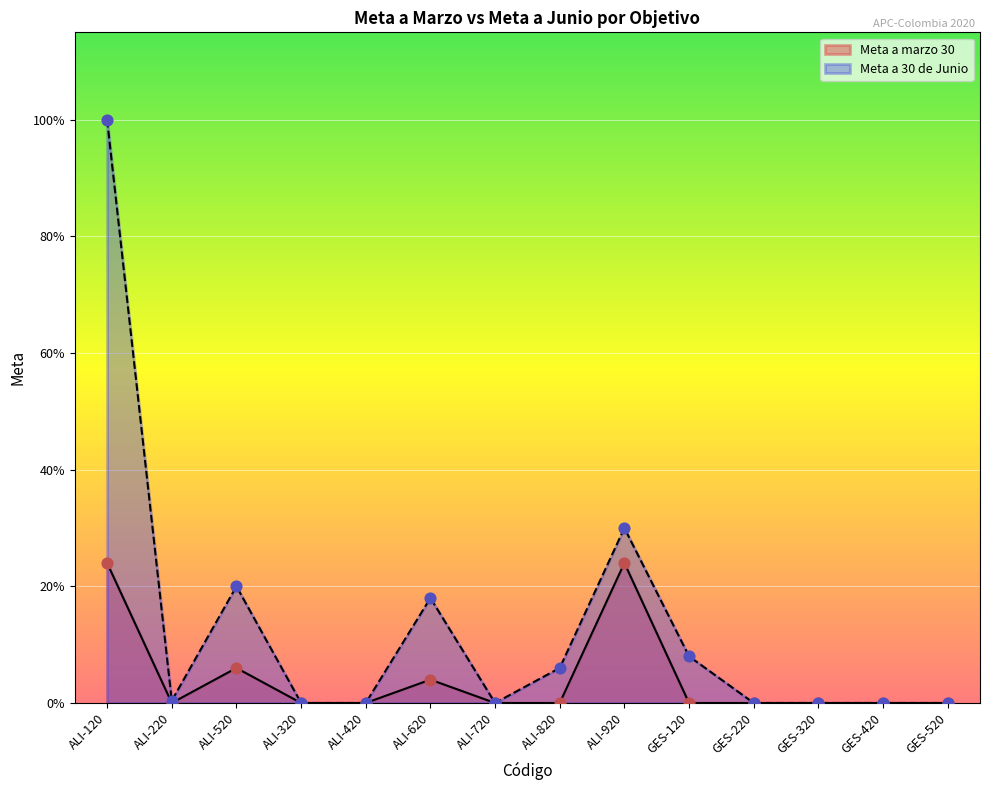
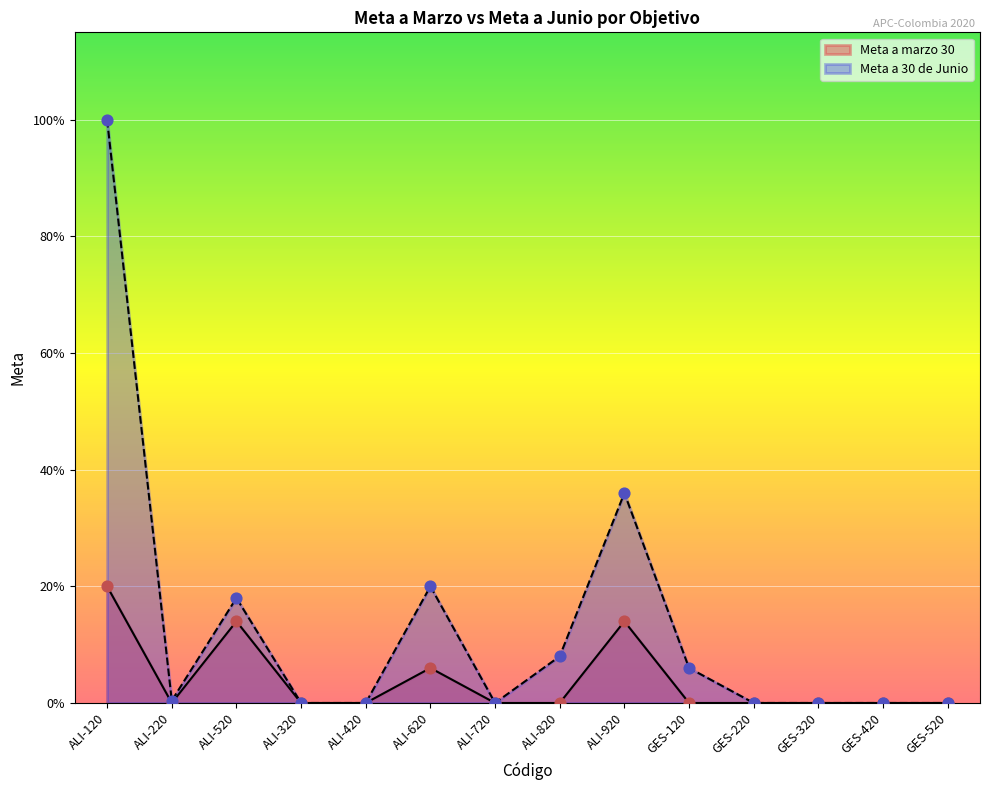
Meta a marzo 30, ALI-120: 24% -> 20%
Meta a marzo 30, ALI-520: 6% -> 14%
Meta a 30 de Junio, ALI-520: 20% -> 18%
Meta a marzo 30, ALI-620: 4% -> 6%
Meta a 30 de Junio, ALI-620: 18% -> 20%
Meta a 30 de Junio, ALI-820: 6% -> 8%
Meta a marzo 30, ALI-920: 24% -> 14%
Meta a 30 de Junio, ALI-920: 30% -> 36%
Meta a 30 de Junio, GES-120: 8% -> 6%
